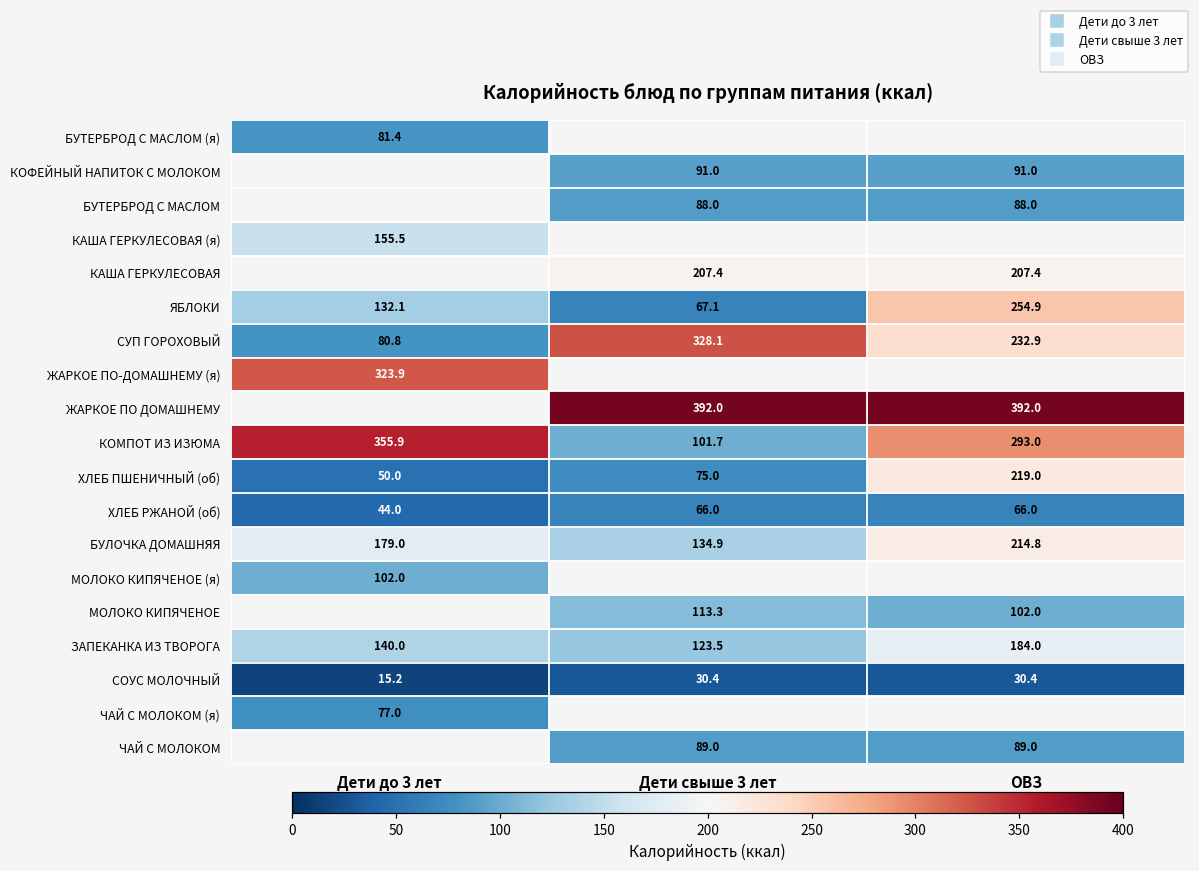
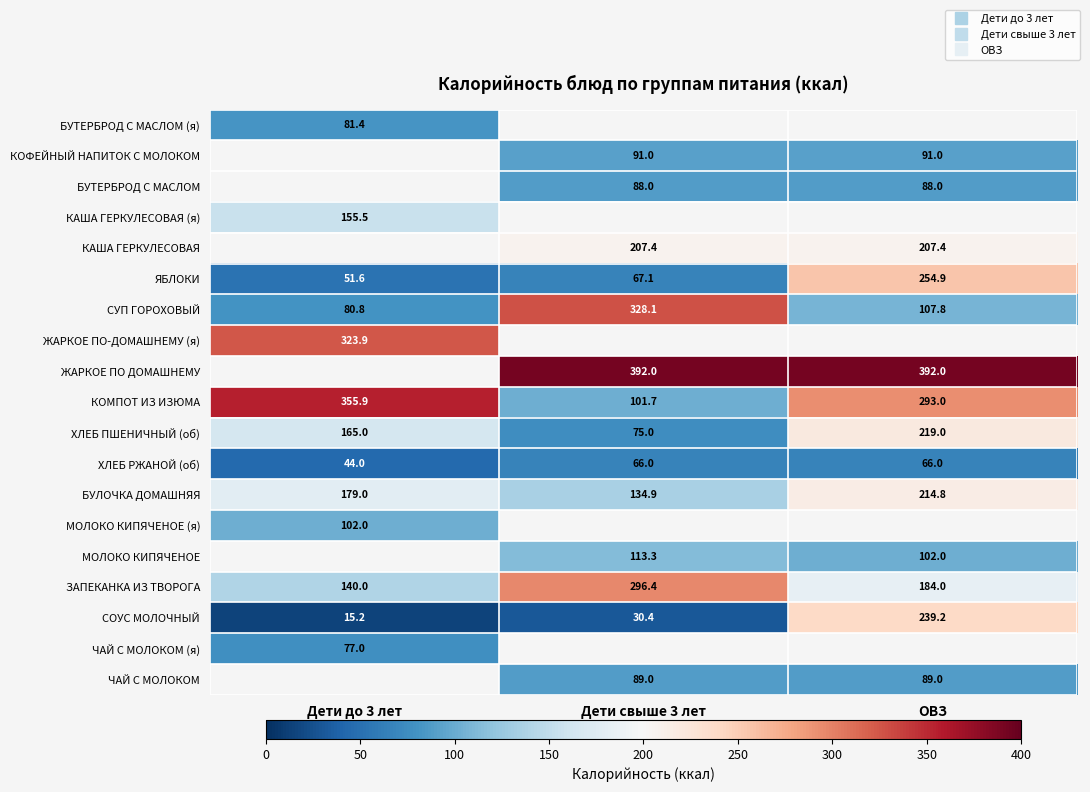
ЯБЛОКИ, Дети до 3 лет: 132.1 -> 51.6
СУП ГОРОХОВЫЙ, ОВЗ: 232.9 -> 107.8
ХЛЕБ ПШЕНИЧНЫЙ (об), Дети до 3 лет: 50.0 -> 165.0
ЗАПЕКАНКА ИЗ ТВОРОГА, Дети свыше 3 лет: 123.5 -> 296.4
СОУС МОЛОЧНЫЙ, ОВЗ: 30.4 -> 239.2
